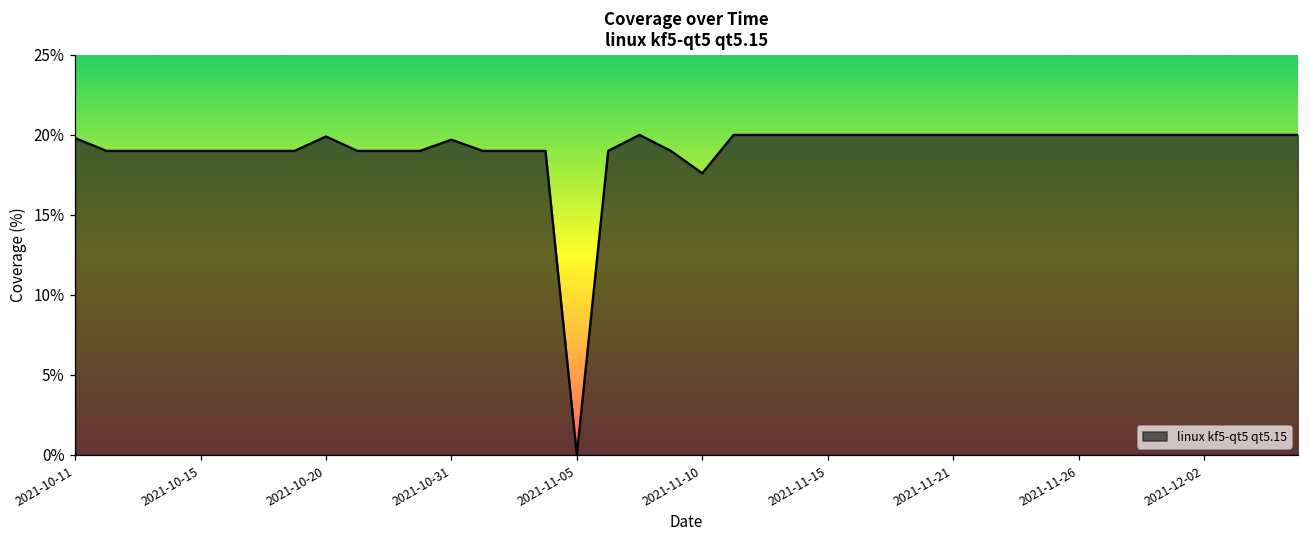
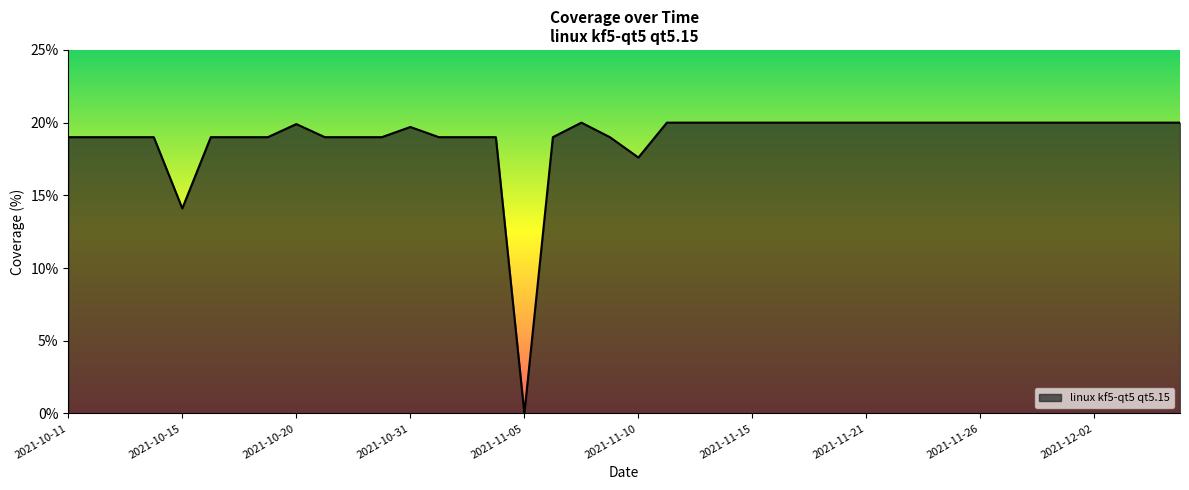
2021-10-11: 19.8% -> 19.0%
2021-10-15: 19.0% -> 14.1%
